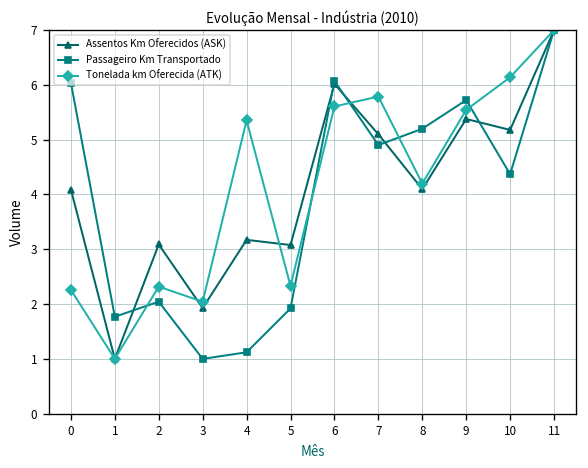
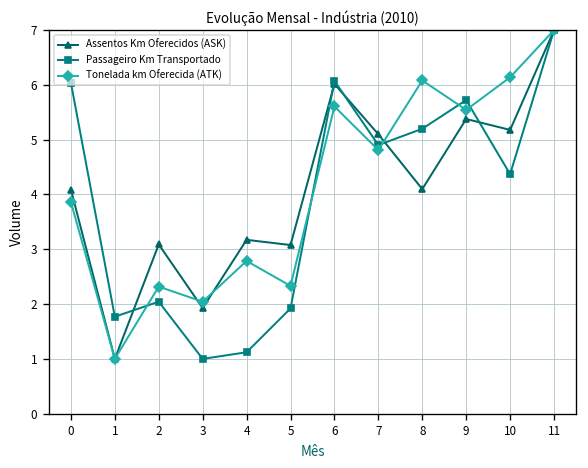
Tonelada km Oferecida (ATK), 0: 2.3 -> 3.9
Tonelada km Oferecida (ATK), 4: 5.4 -> 2.8
Tonelada km Oferecida (ATK), 7: 5.8 -> 4.8
Tonelada km Oferecida (ATK), 8: 4.2 -> 6.1
